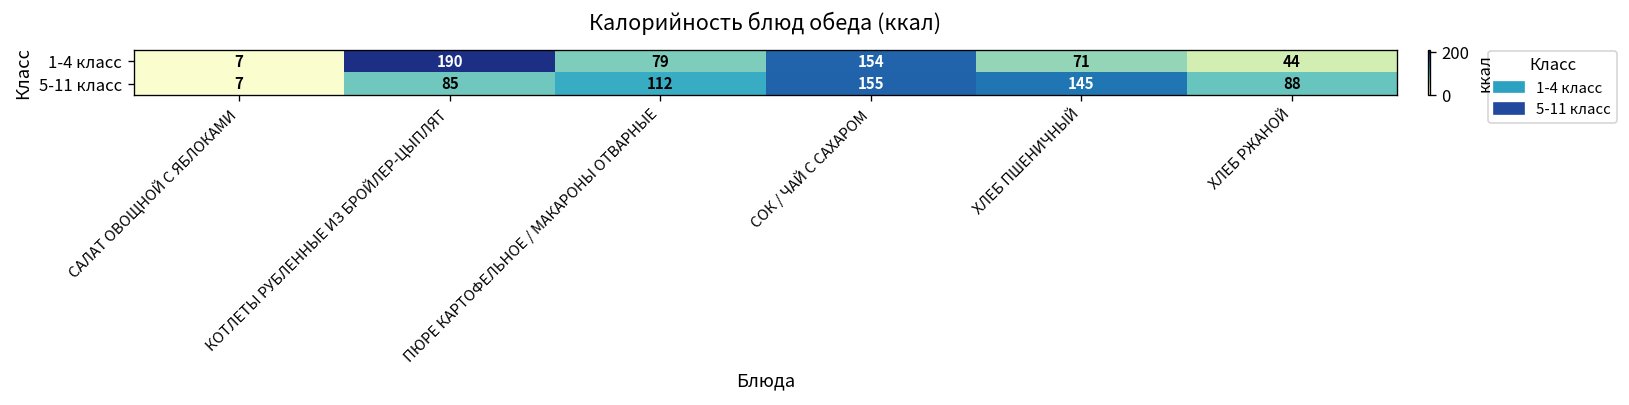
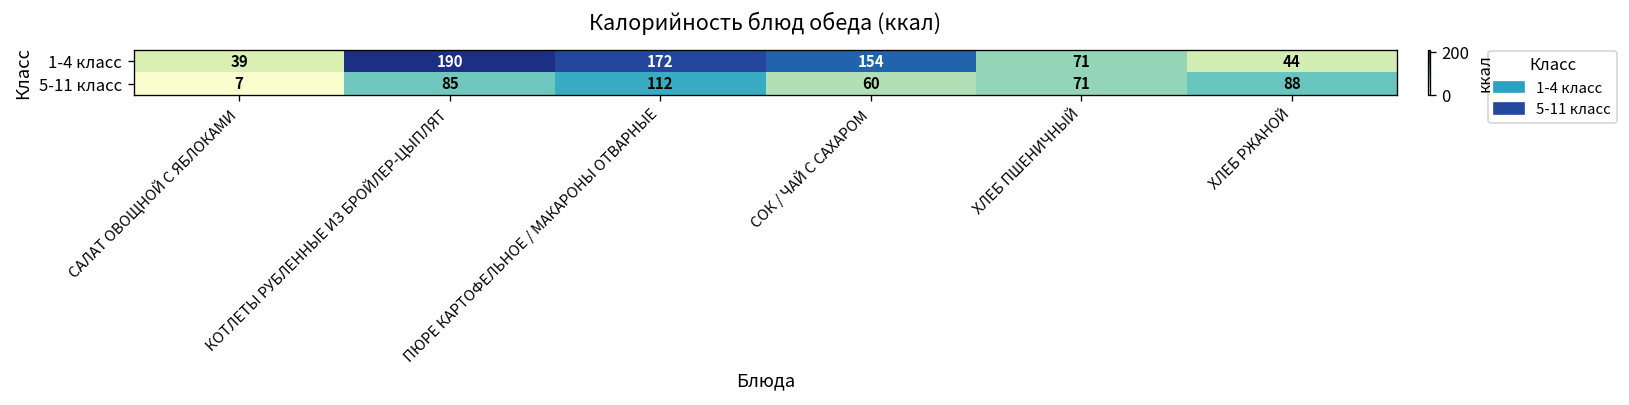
1-4 класс, САЛАТ ОВОЩНОЙ С ЯБЛОКАМИ: 7 -> 39
1-4 класс, ПЮРЕ КАРТОФЕЛЬНОЕ / МАКАРОНЫ ОТВАРНЫЕ: 79 -> 172
5-11 класс, СОК / ЧАЙ С САХАРОМ: 155 -> 60
5-11 класс, ХЛЕБ ПШЕНИЧНЫЙ: 145 -> 71
